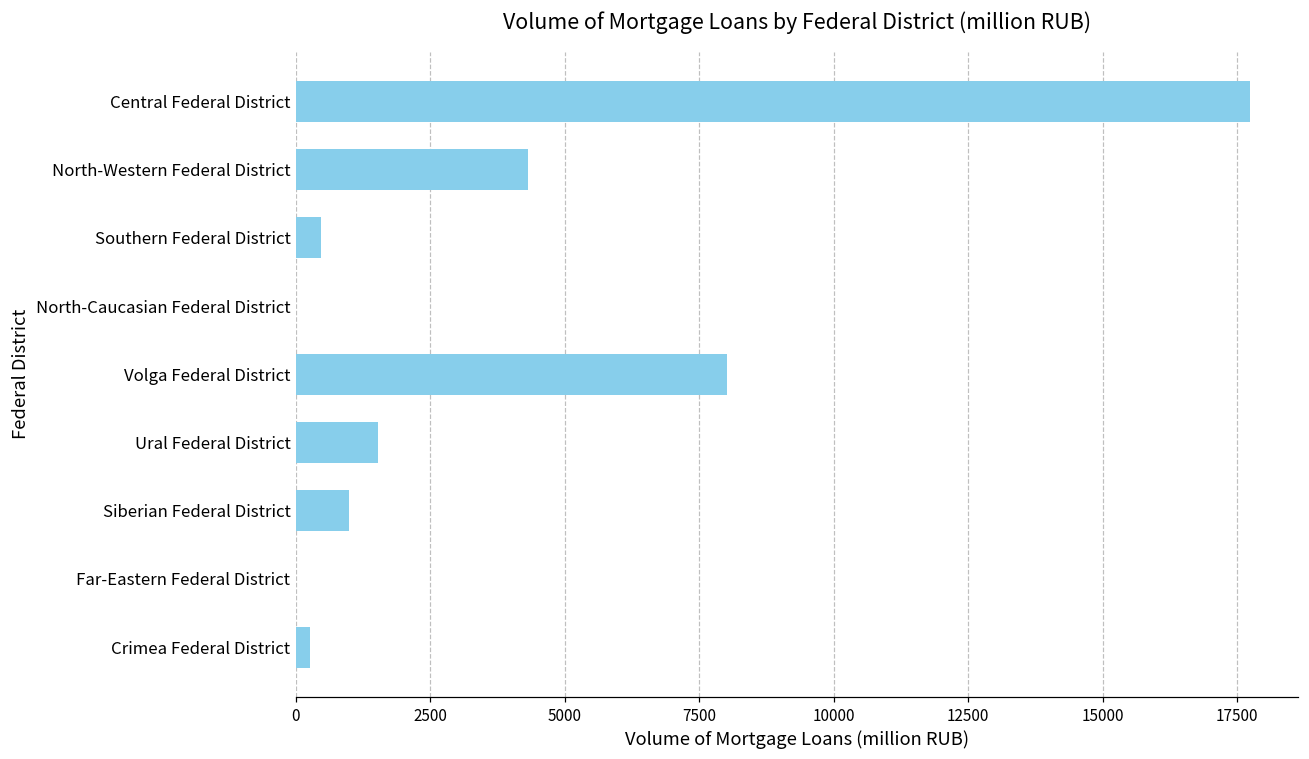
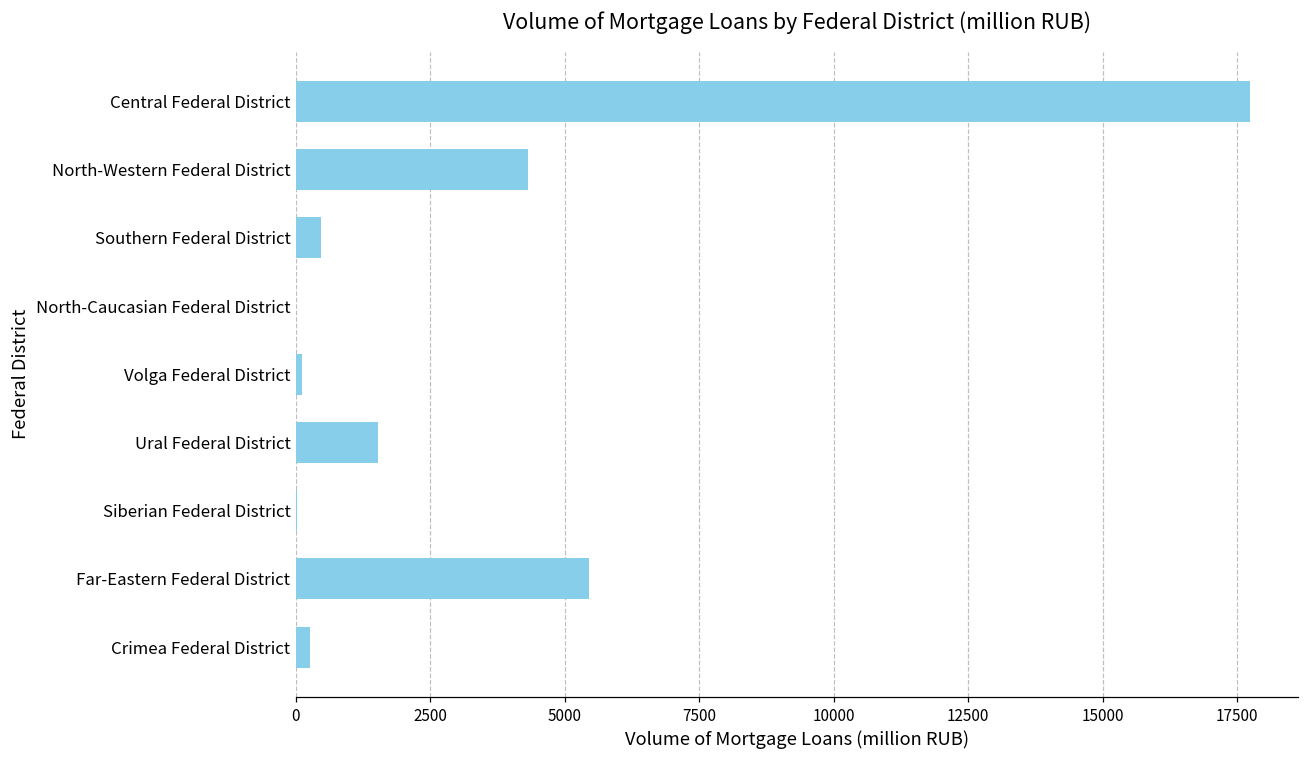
Volga Federal District: 8000 -> 100
Siberian Federal District: 1000 -> 0
Far-Eastern Federal District: 0 -> 5500
